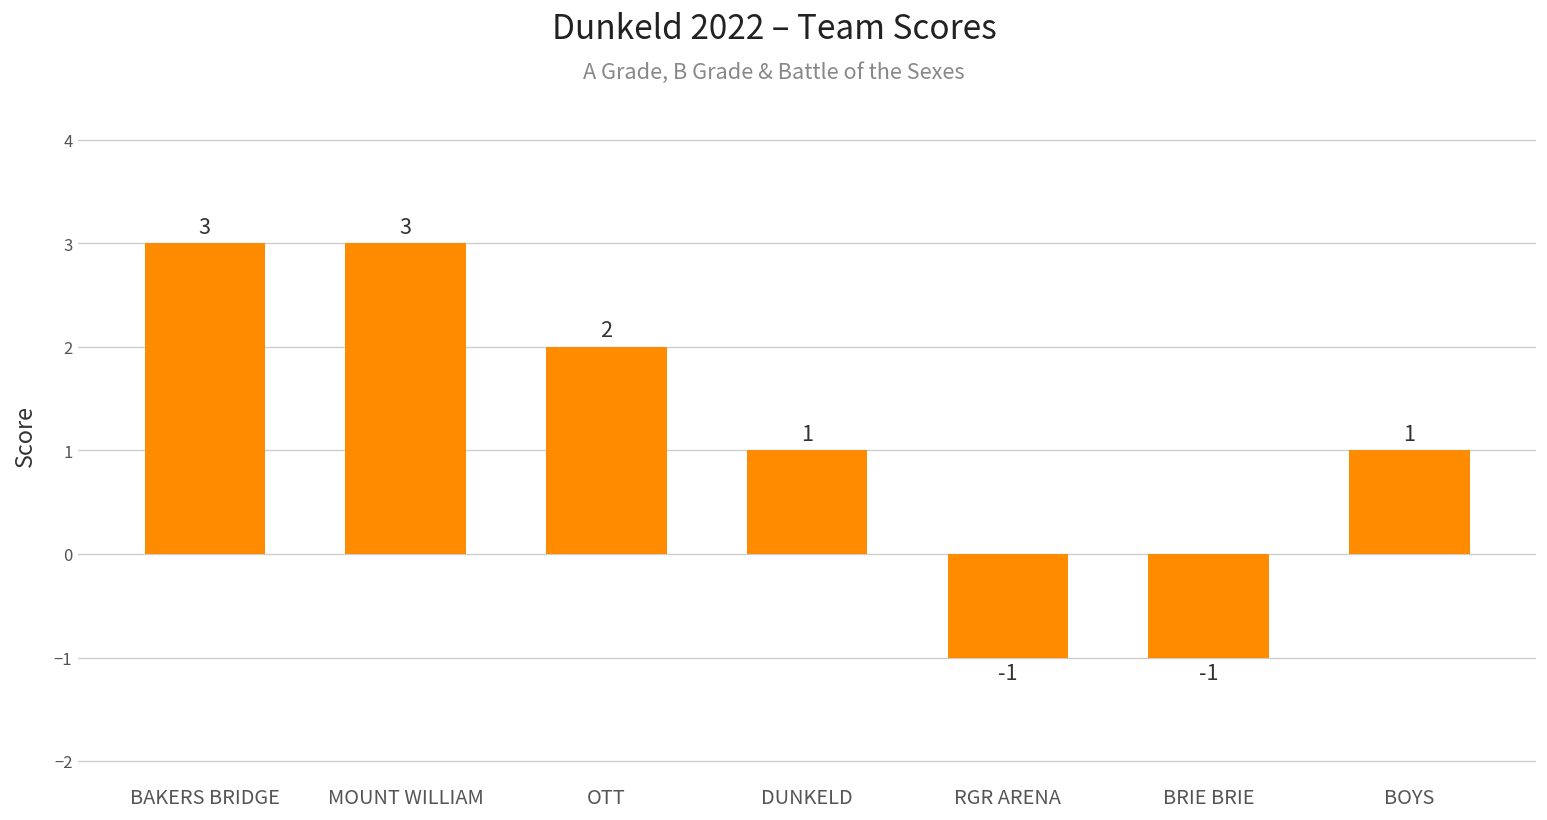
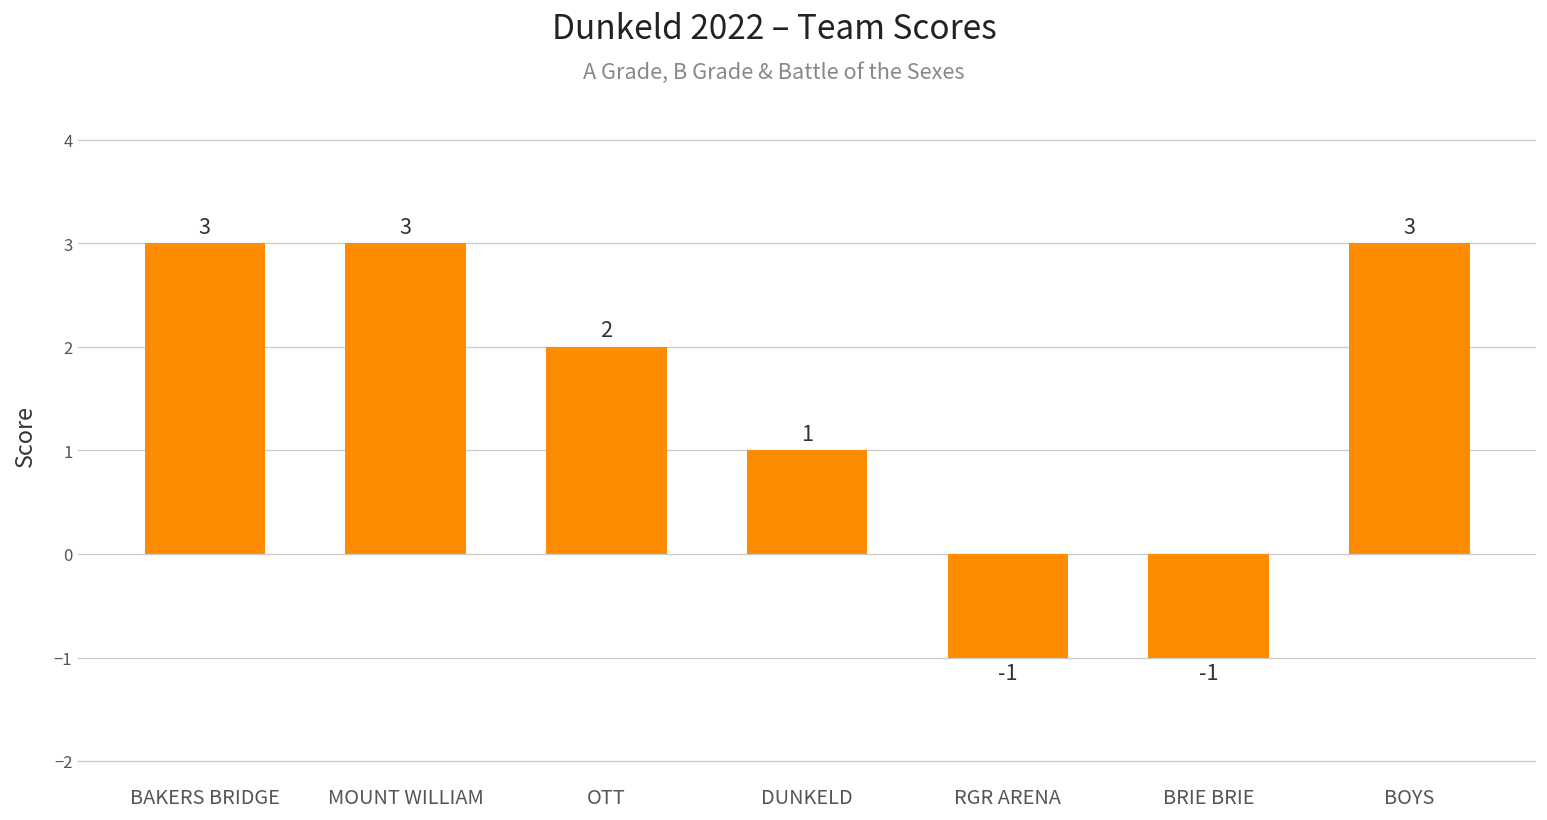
BOYS: 1 -> 3
